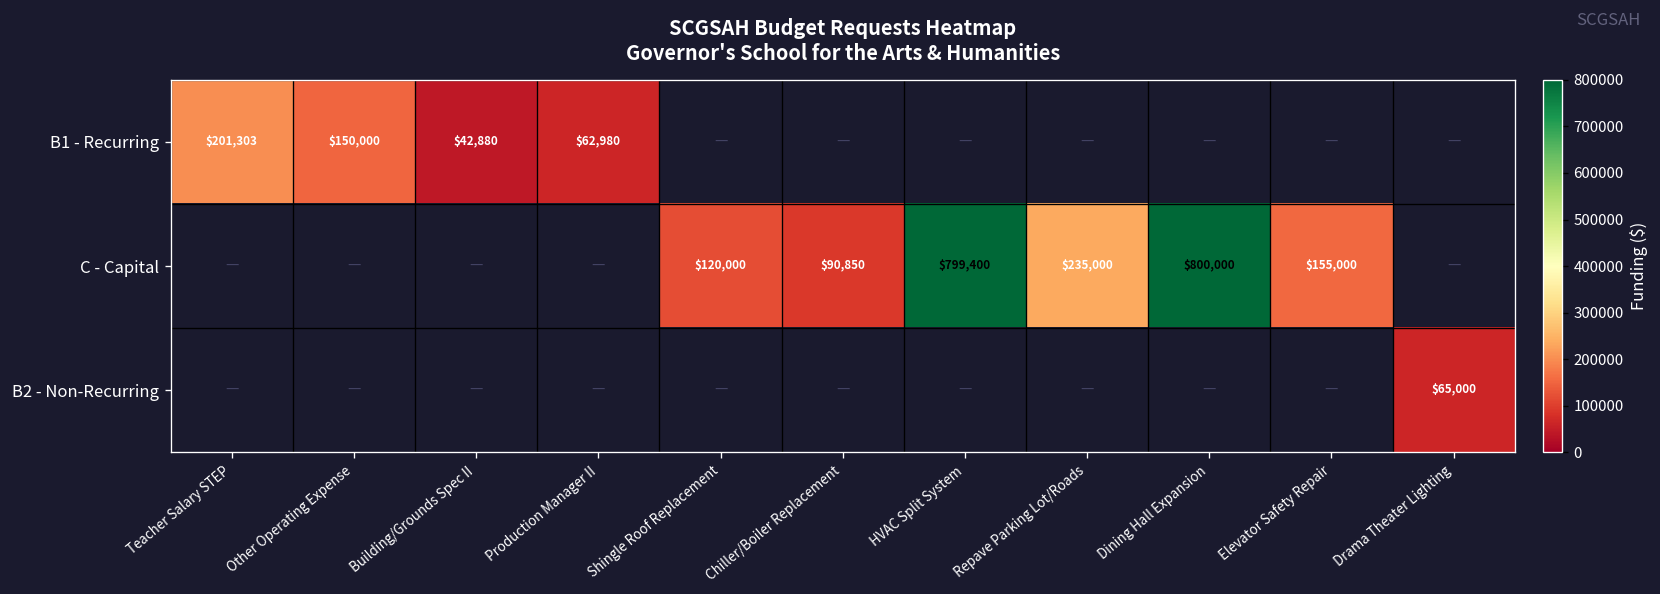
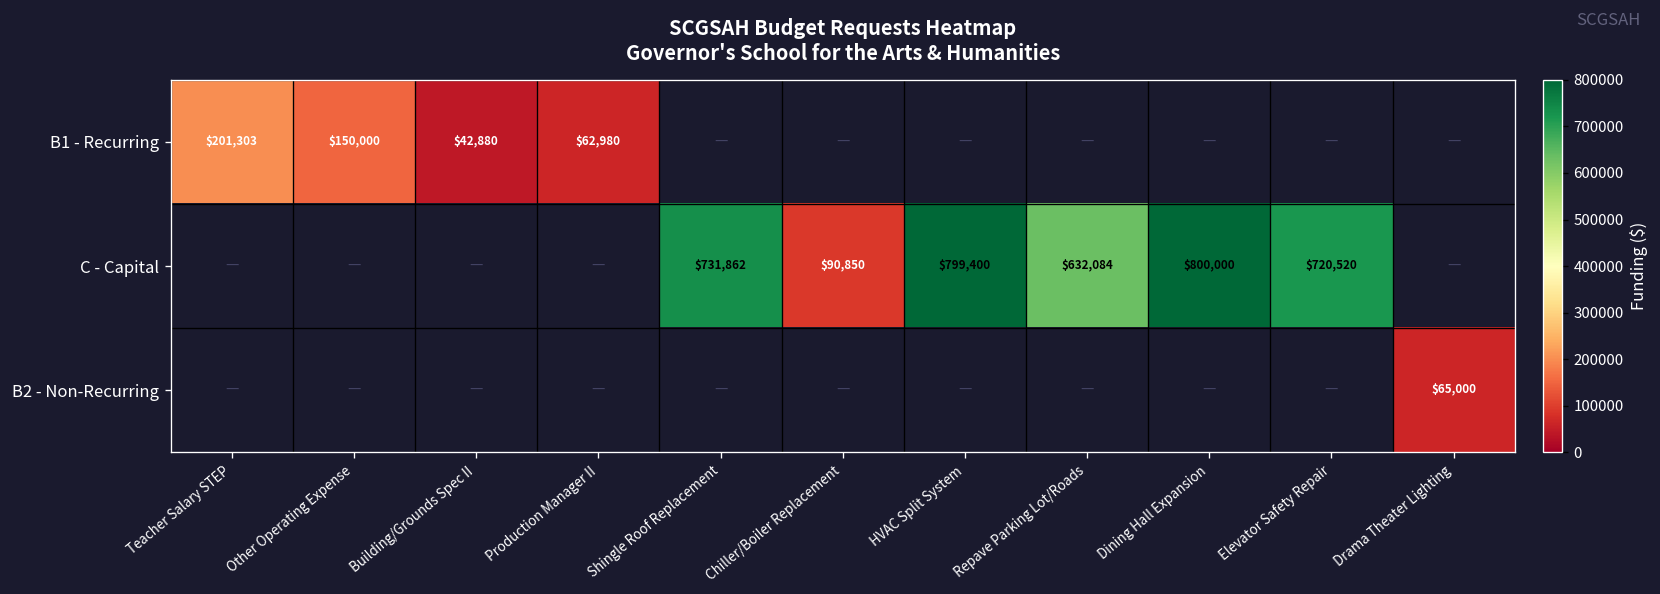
C - Capital, Shingle Roof Replacement: $120,000 -> $731,862
C - Capital, Repave Parking Lot/Roads: $235,000 -> $632,084
C - Capital, Elevator Safety Repair: $155,000 -> $720,520
